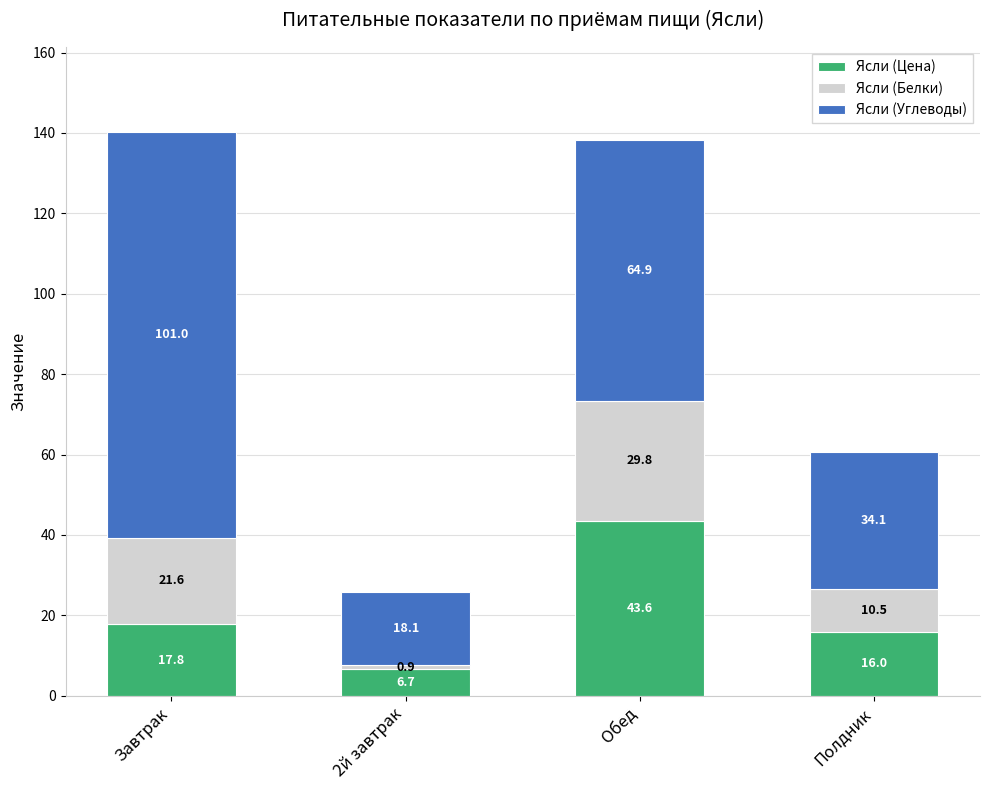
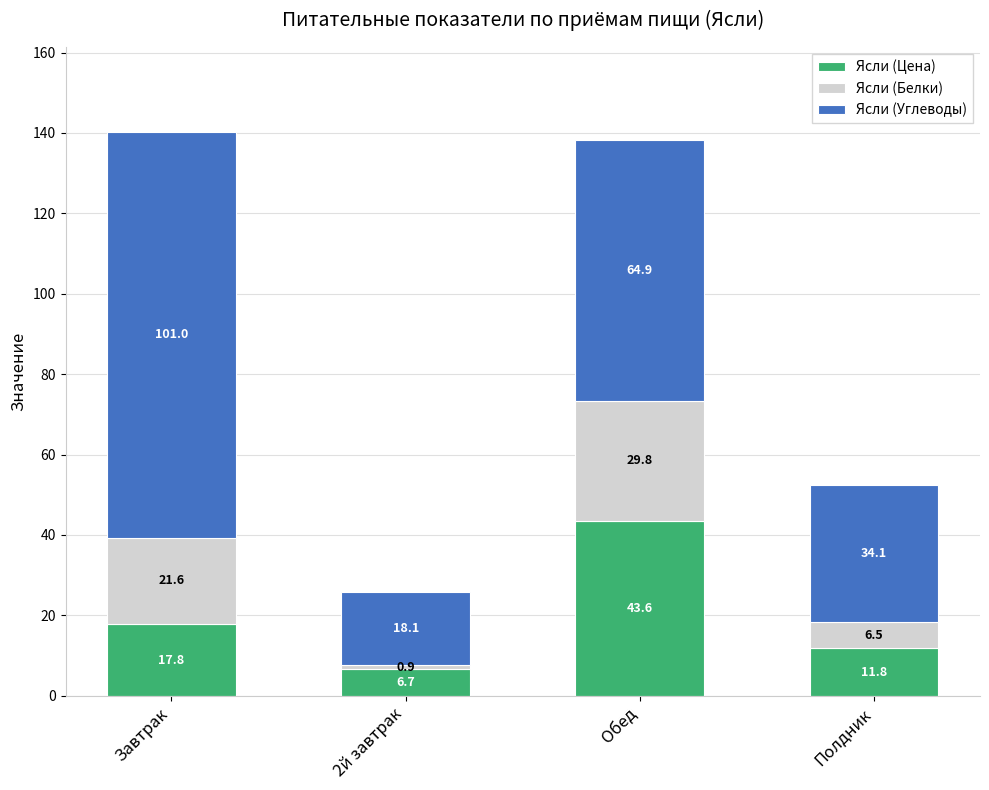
Ясли (Цена), Полдник: 16.0 -> 11.8
Ясли (Белки), Полдник: 10.5 -> 6.5
